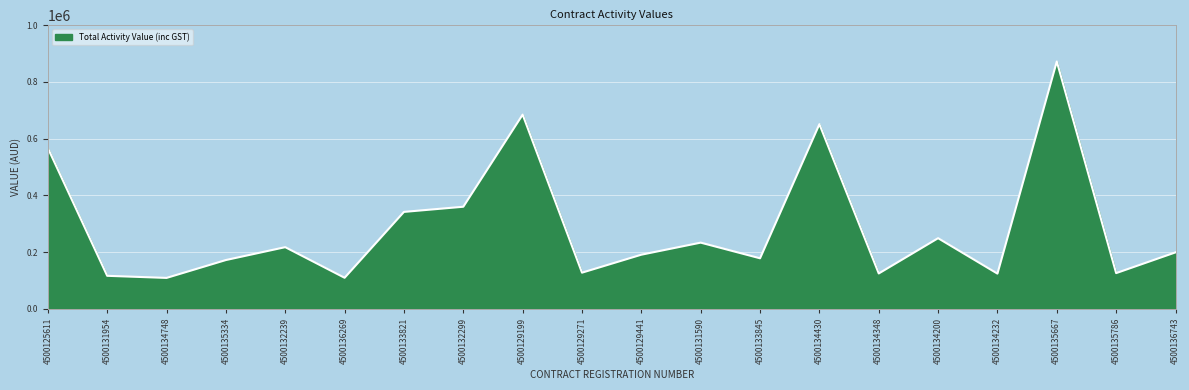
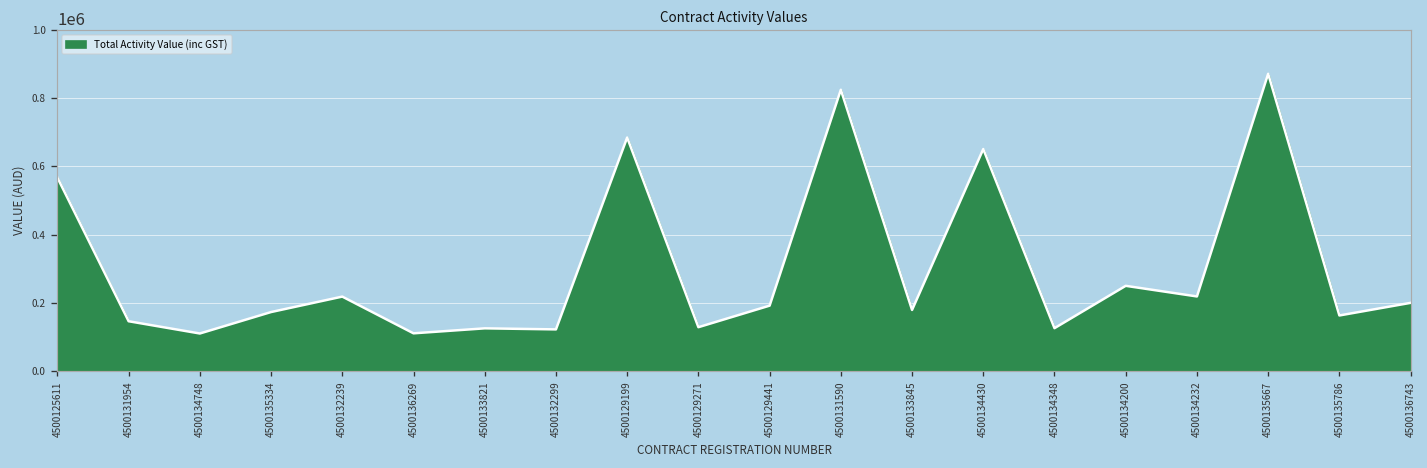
4500131954: 120000 -> 150000
4500133821: 340000 -> 120000
4500132299: 360000 -> 120000
4500131590: 230000 -> 830000
4500134232: 120000 -> 220000
4500135786: 130000 -> 160000
